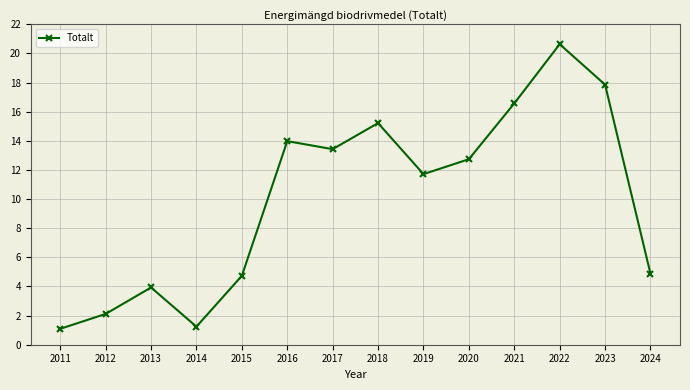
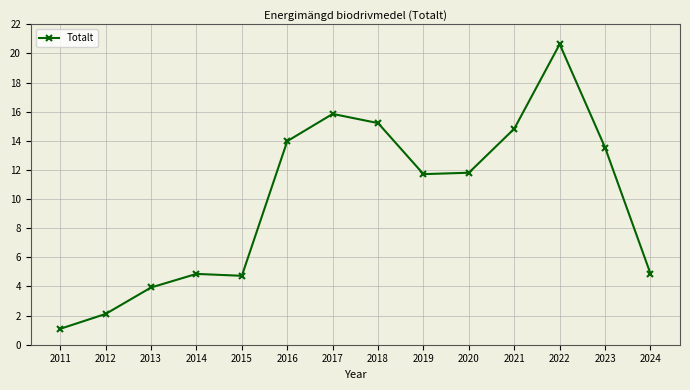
2014: 1.2 -> 4.9
2017: 13.4 -> 15.9
2020: 12.7 -> 11.8
2021: 16.6 -> 14.8
2023: 17.9 -> 13.5
